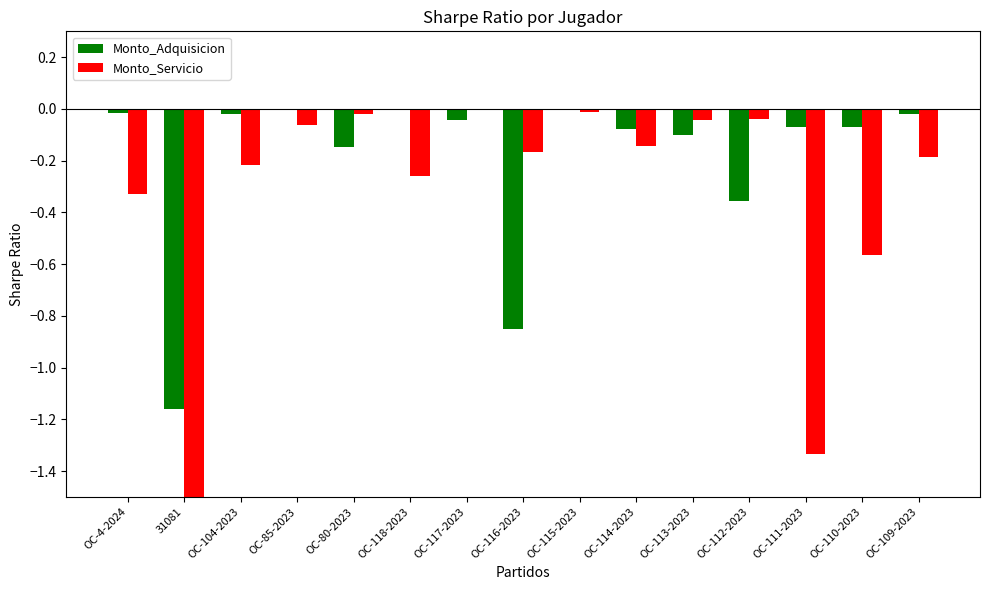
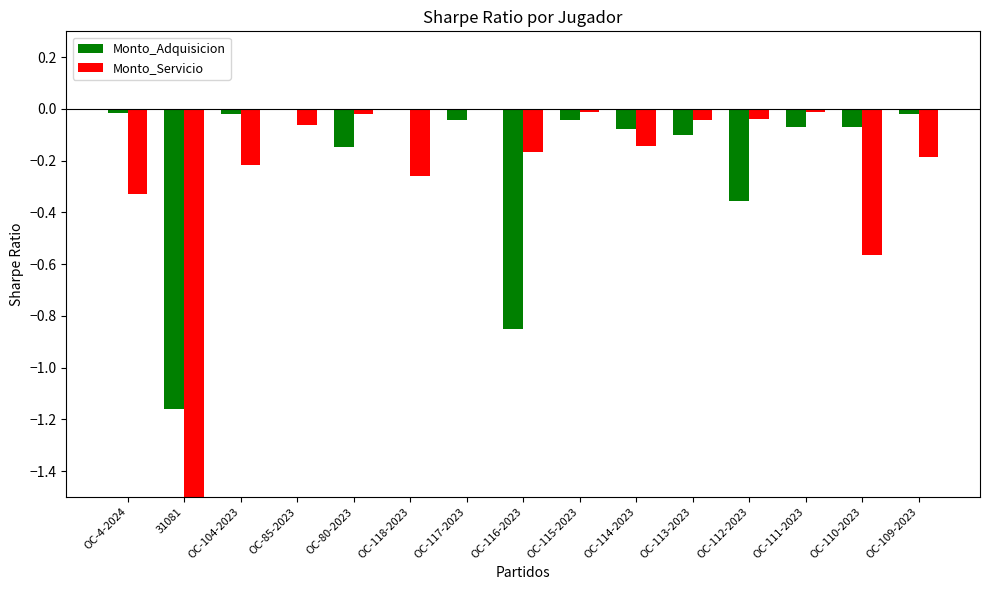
Monto_Adquisicion, OC-115-2023: -0.01 -> -0.04
Monto_Servicio, OC-111-2023: -1.33 -> -0.01
